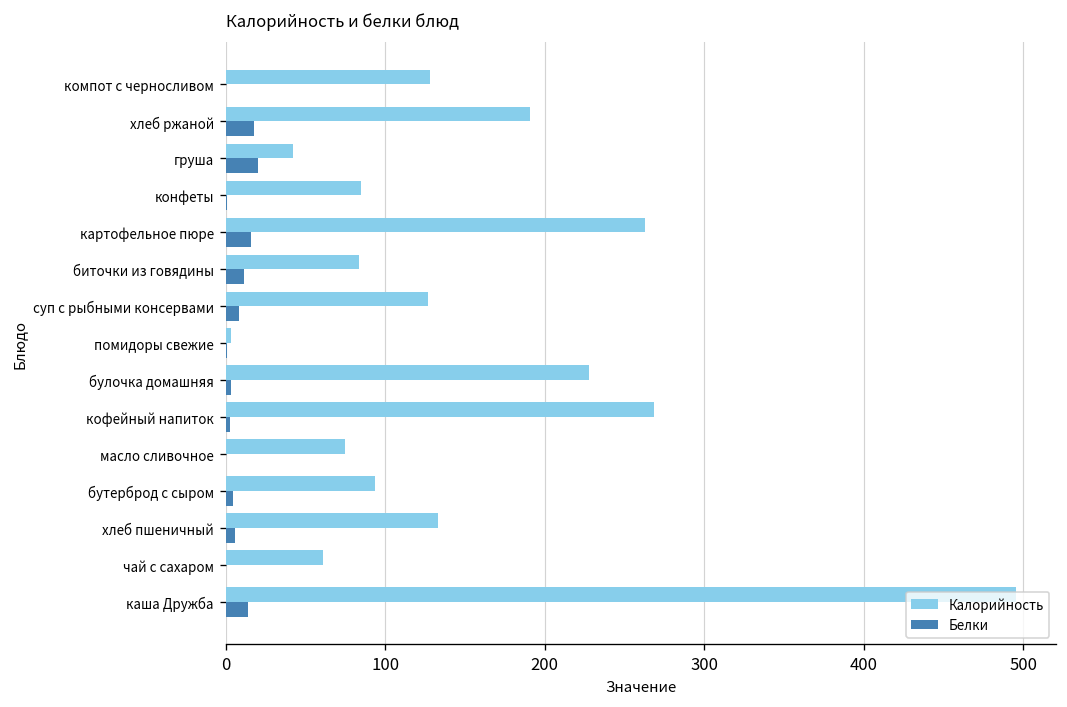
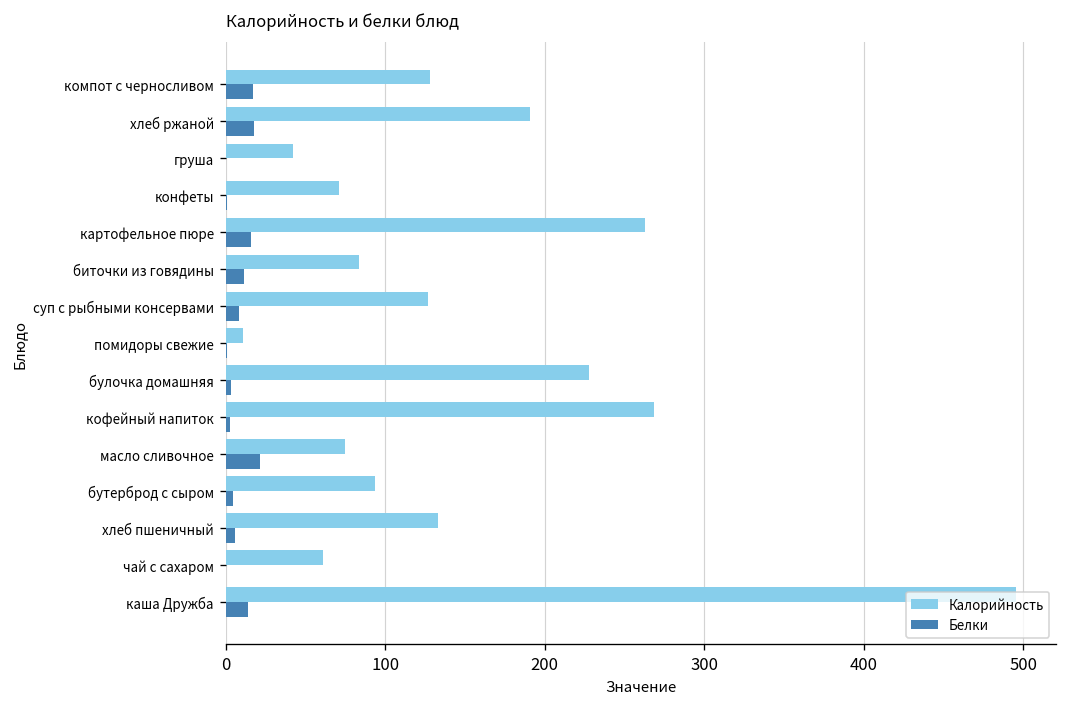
Белки, компот с черносливом: 0 -> 17
Белки, груша: 20 -> 0
Калорийность, конфеты: 85 -> 71
Калорийность, помидоры свежие: 4 -> 11
Белки, масло сливочное: 0 -> 22
